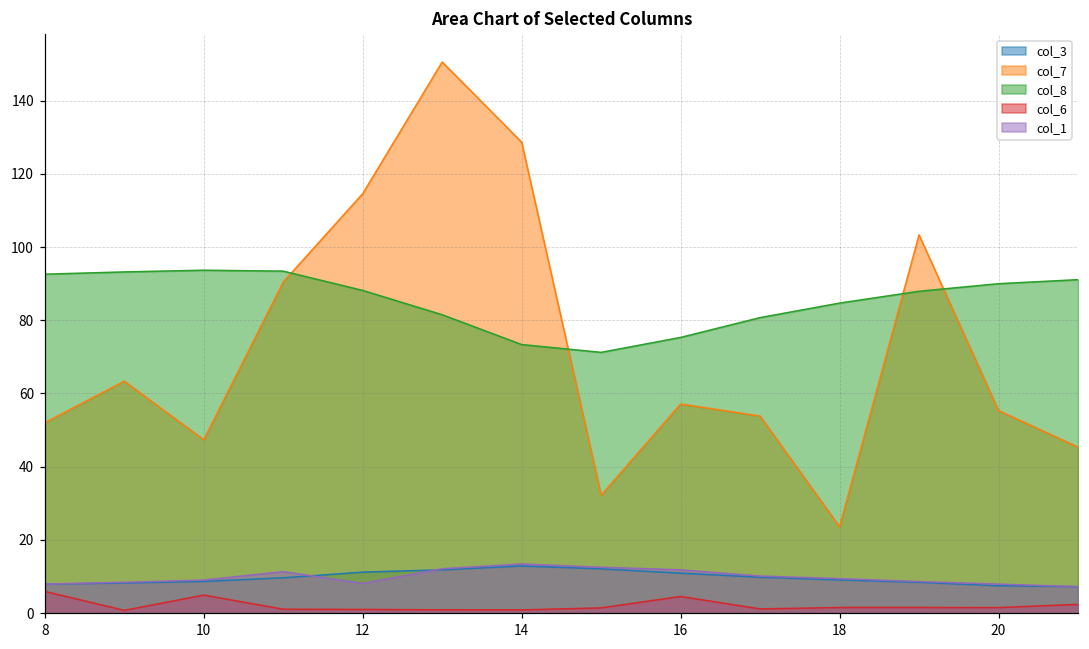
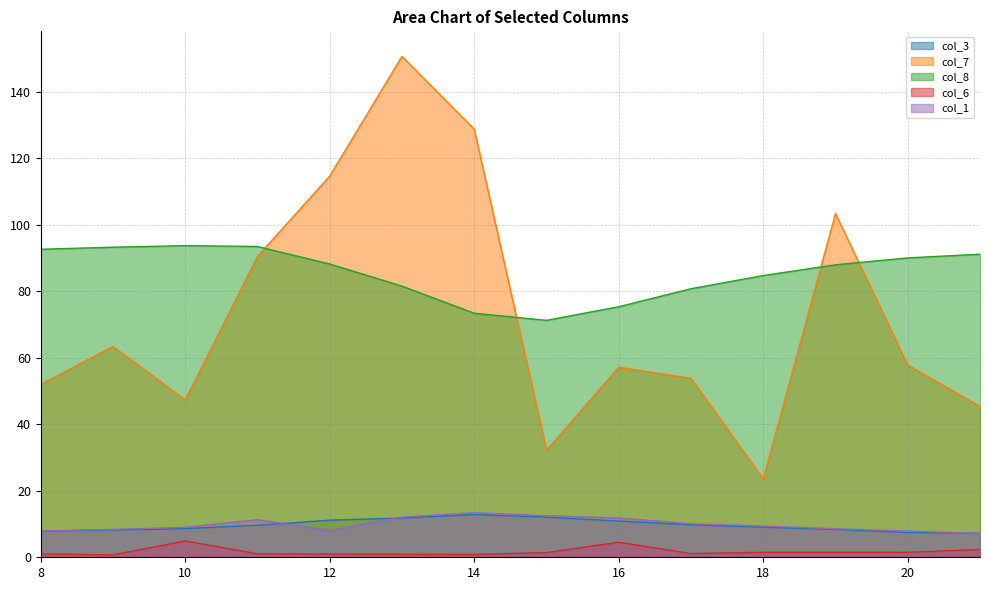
col_6, 8: 6 -> 1
col_7, 20: 55 -> 58
